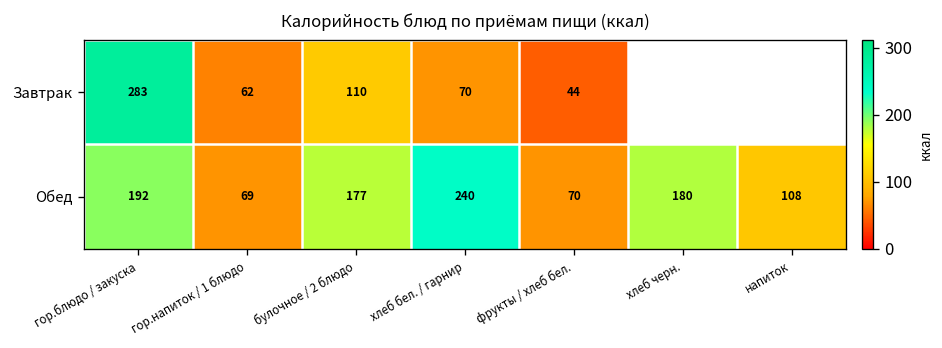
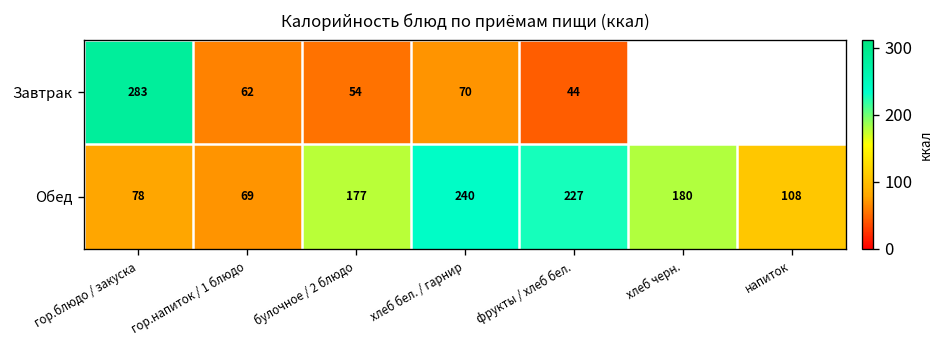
Завтрак, булочное / 2 блюдо: 110 -> 54
Обед, гор.блюдо / закуска: 192 -> 78
Обед, фрукты / хлеб бел.: 70 -> 227
